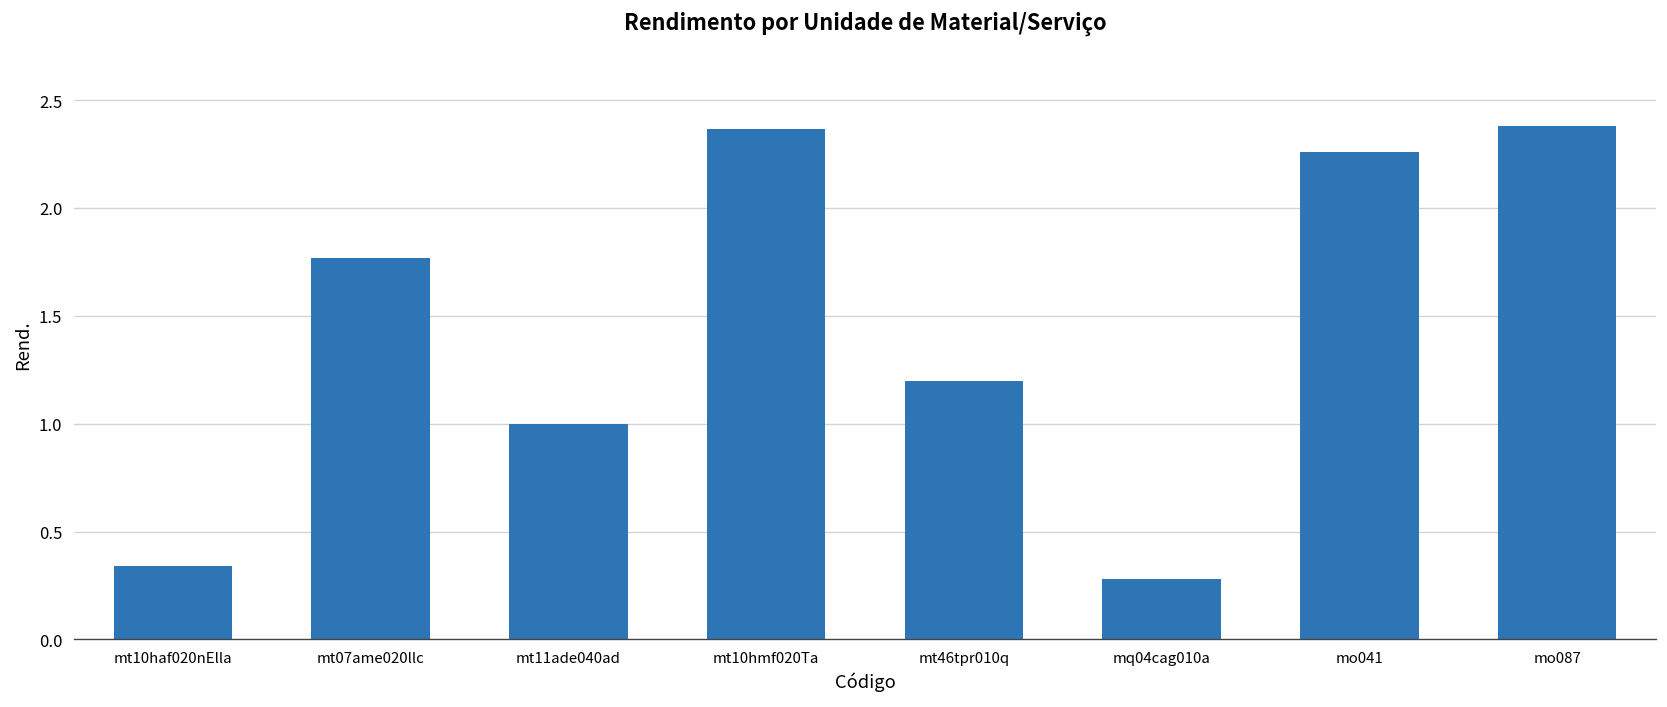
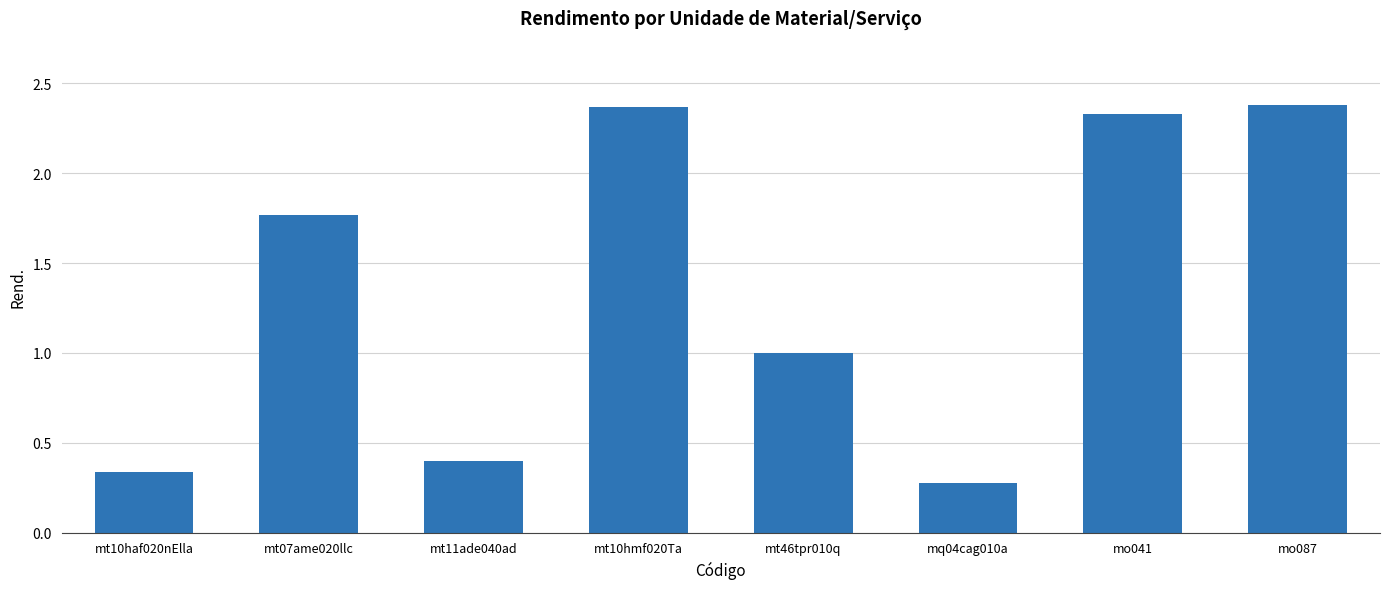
mt11ade040ad: 1.0 -> 0.4
mt46tpr010q: 1.2 -> 1.0
mo041: 2.26 -> 2.33
